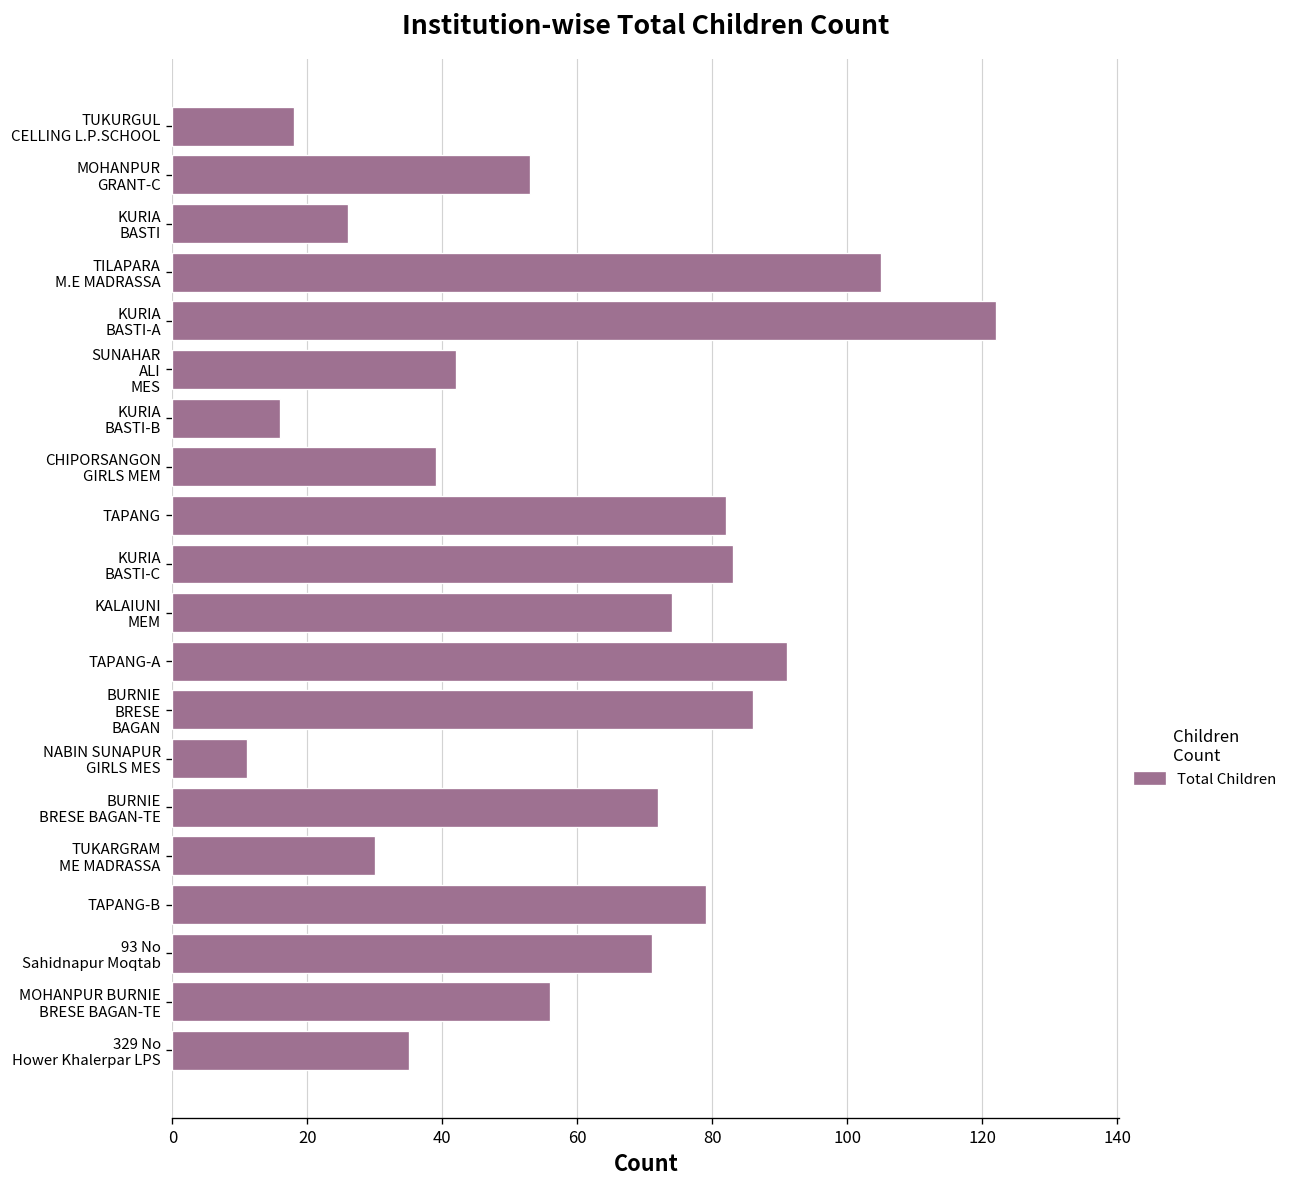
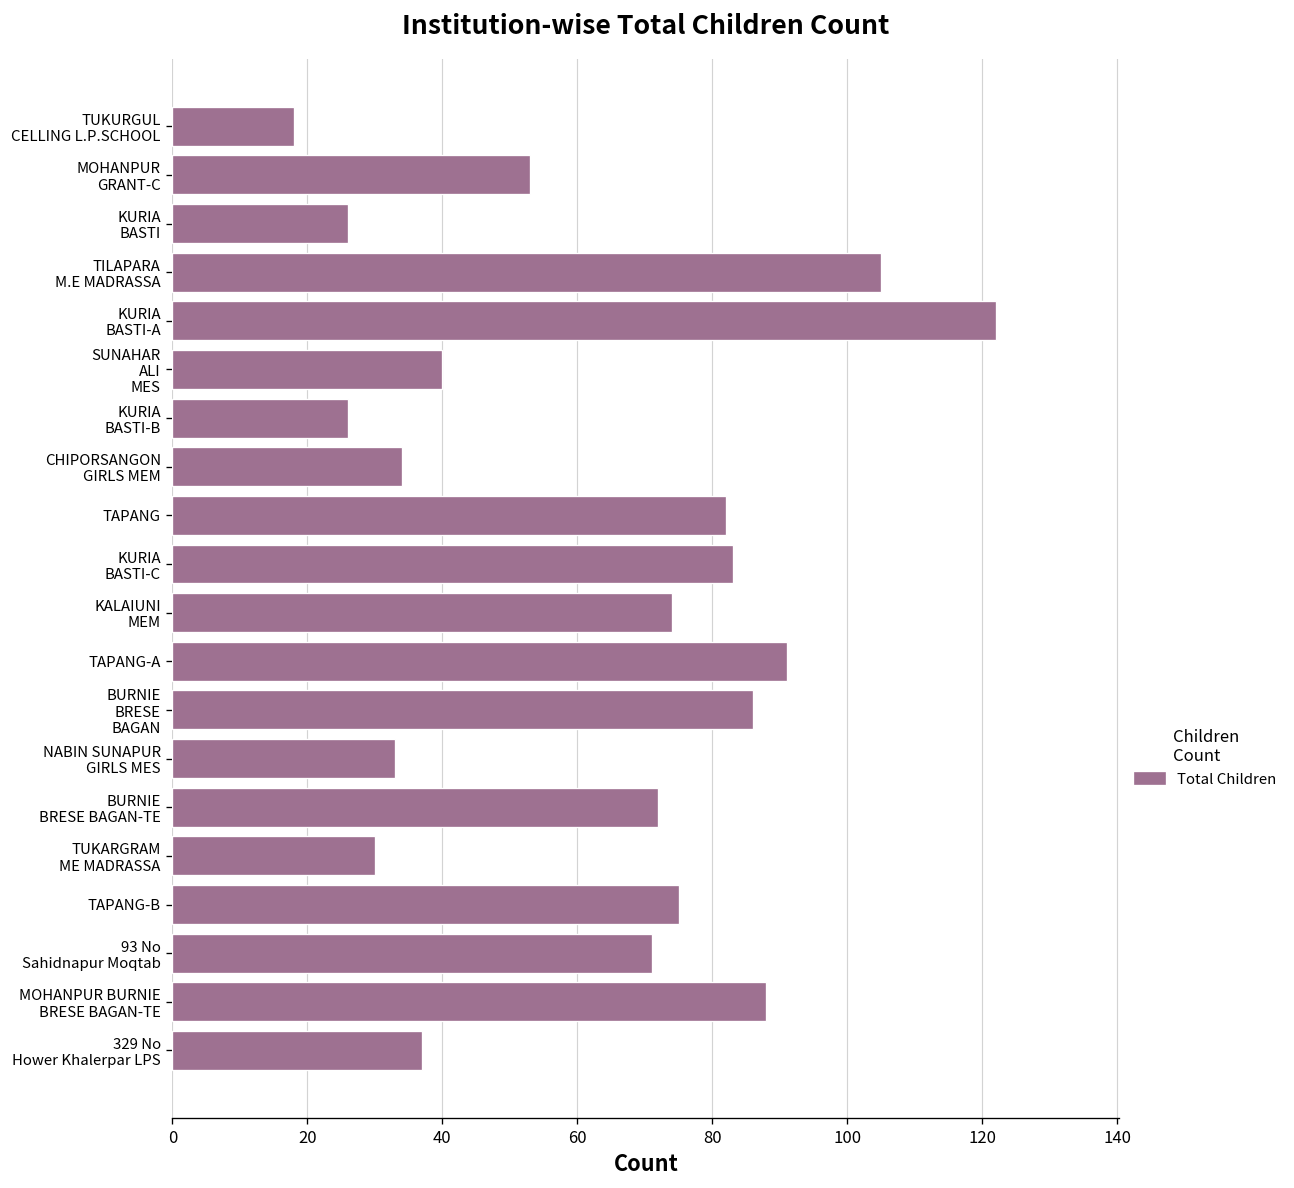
SUNAHAR ALI MES: 42 -> 40
KURIA BASTI-B: 16 -> 26
CHIPORSANGON GIRLS MEM: 39 -> 34
NABIN SUNAPUR GIRLS MES: 11 -> 33
TAPANG-B: 79 -> 75
MOHANPUR BURNIE BRESE BAGAN-TE: 56 -> 88
329 No Hower Khalerpar LPS: 35 -> 37
